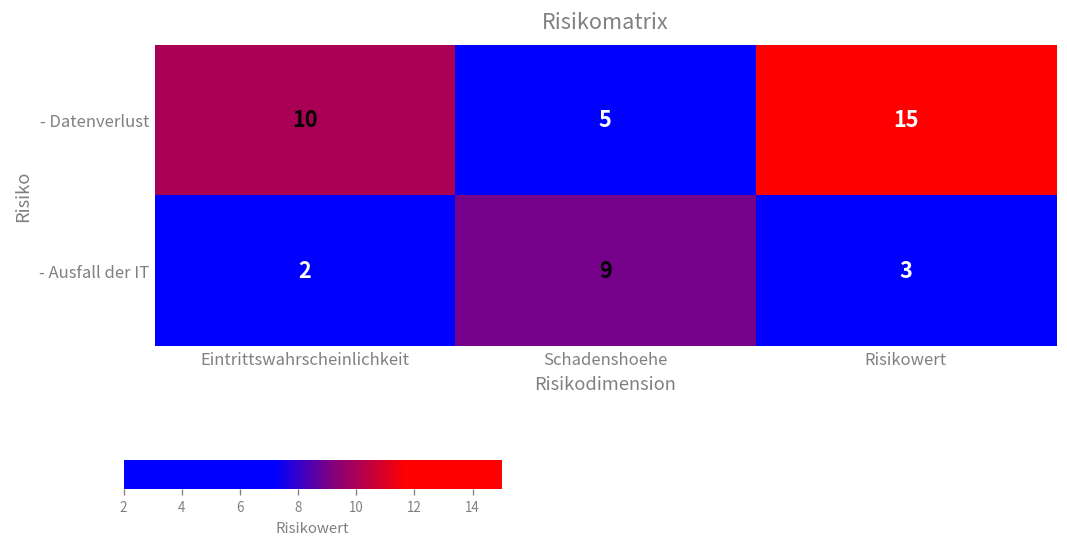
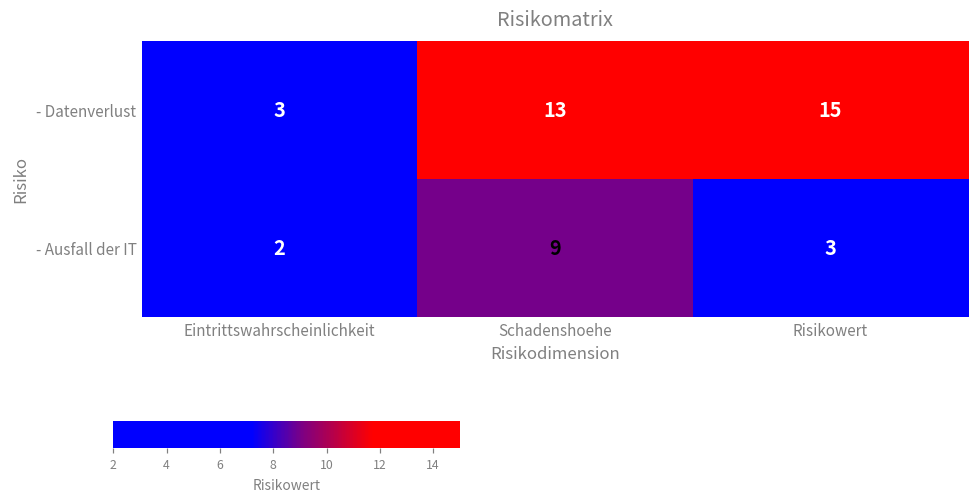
- Datenverlust, Eintrittswahrscheinlichkeit: 10 -> 3
- Datenverlust, Schadenshoehe: 5 -> 13
